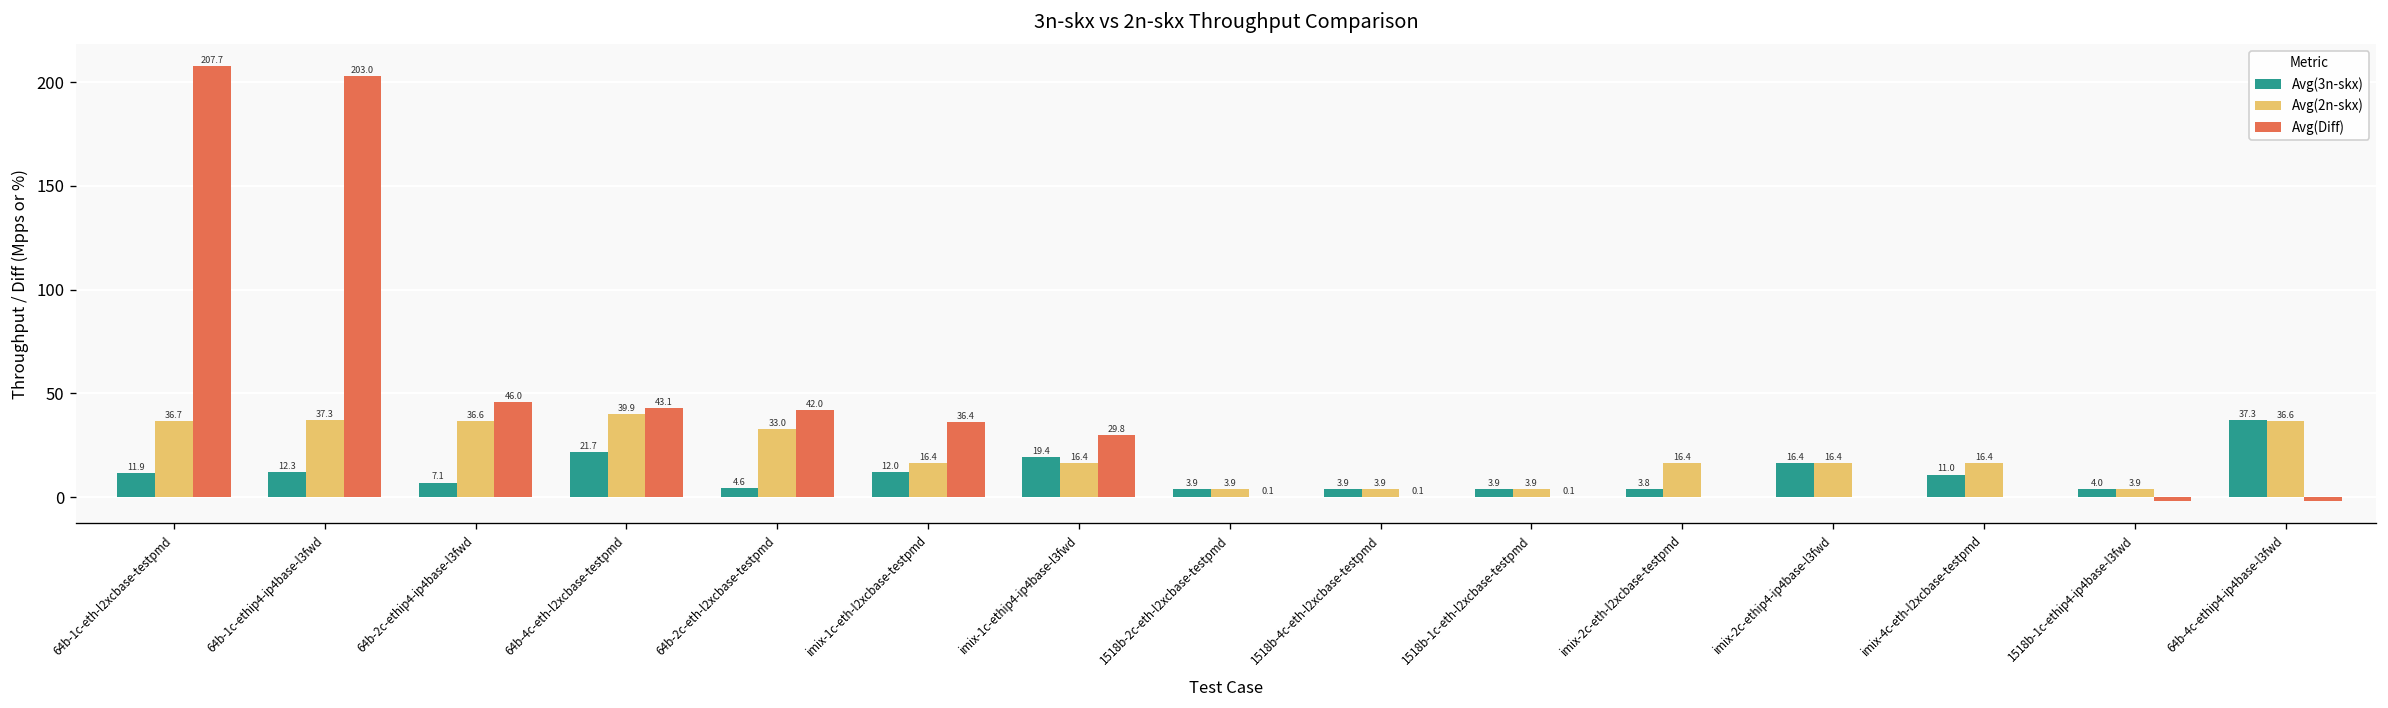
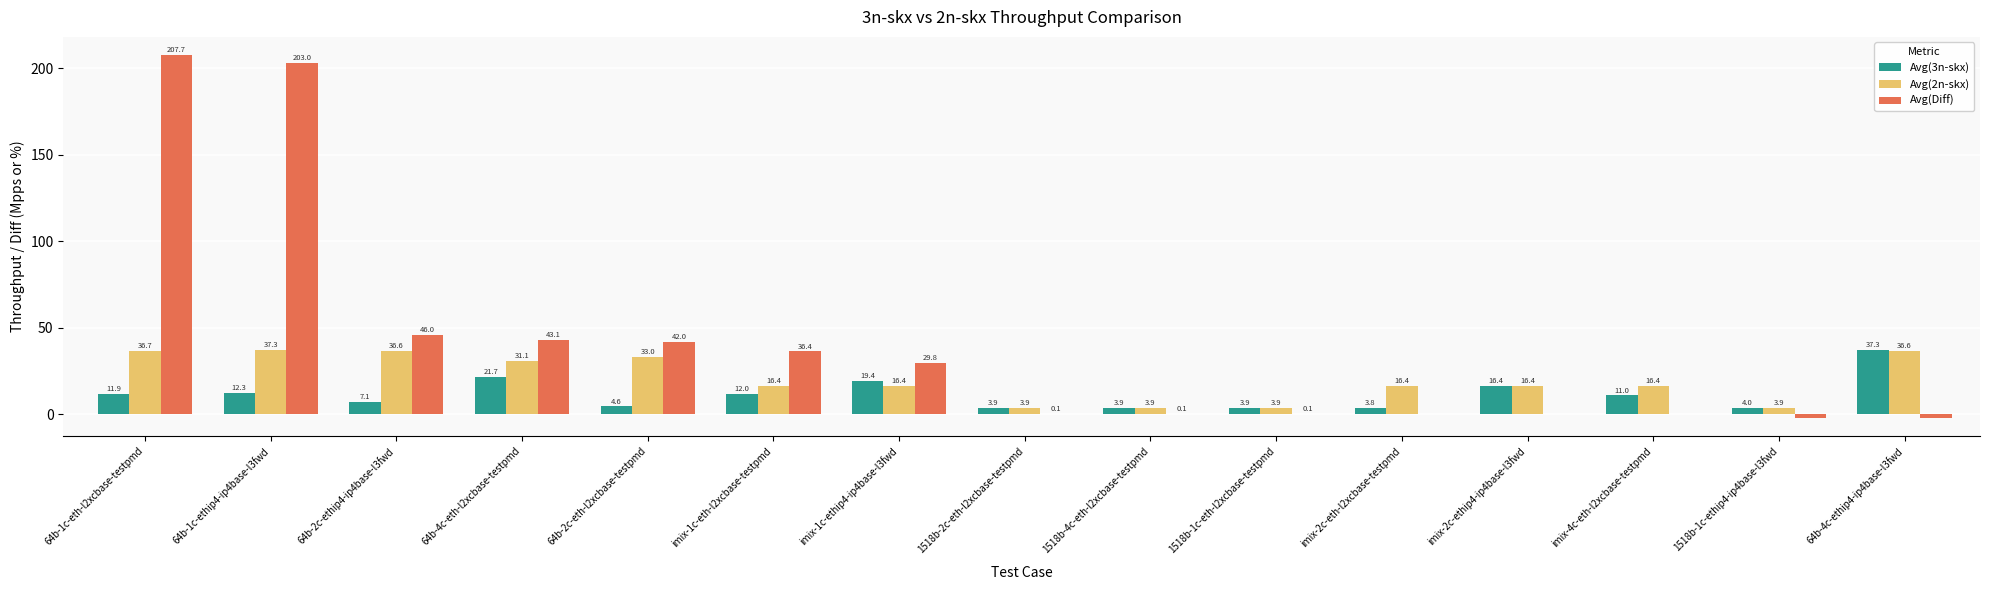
Avg(2n-skx), 64b-4c-eth-l2xcbase-testpmd: 39.9 -> 31.1
